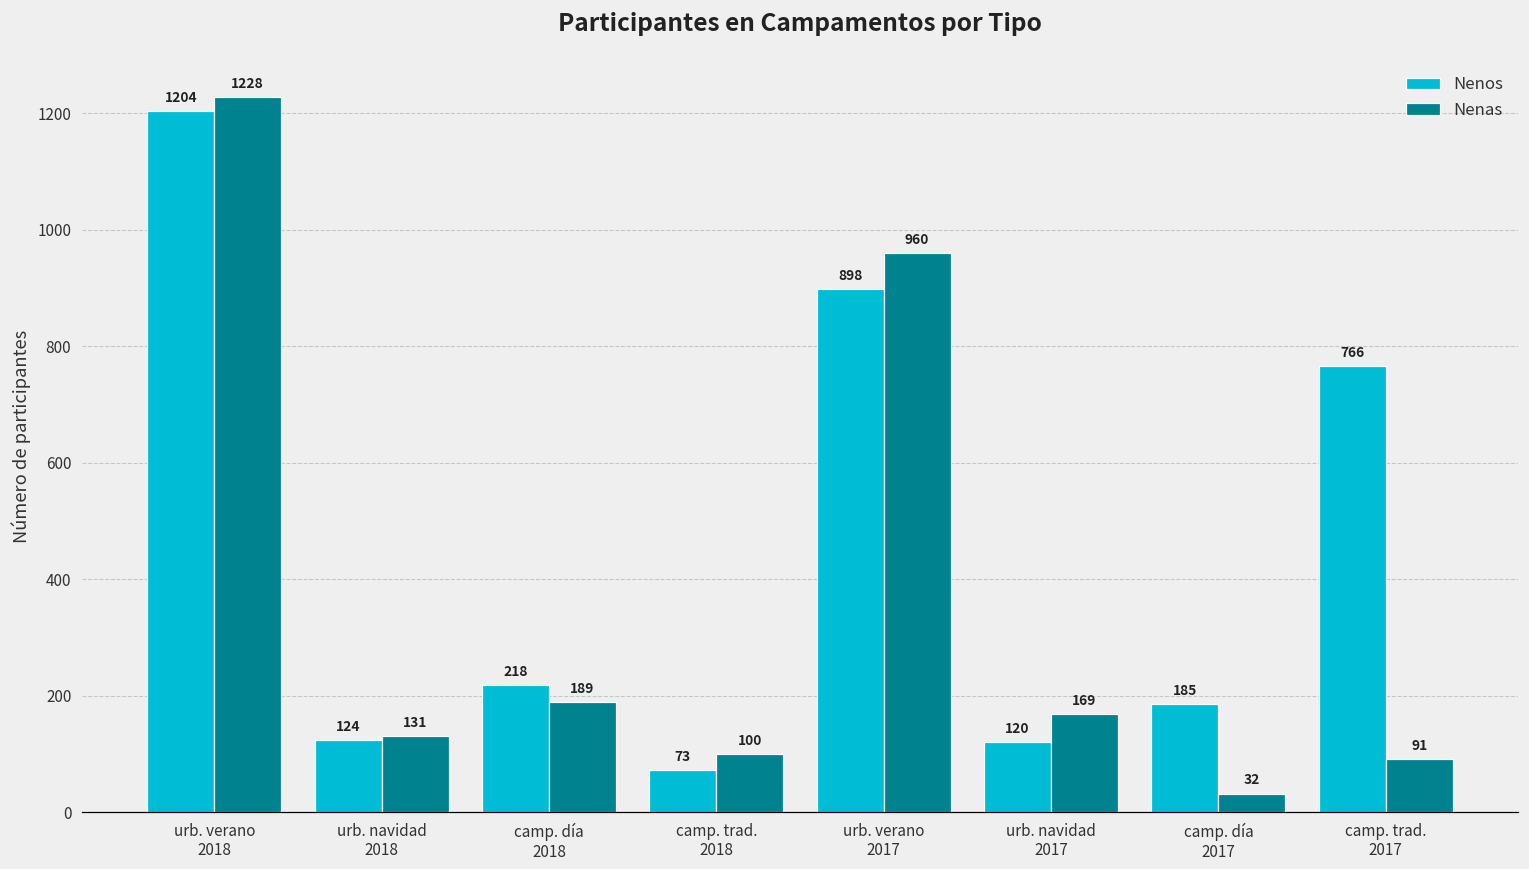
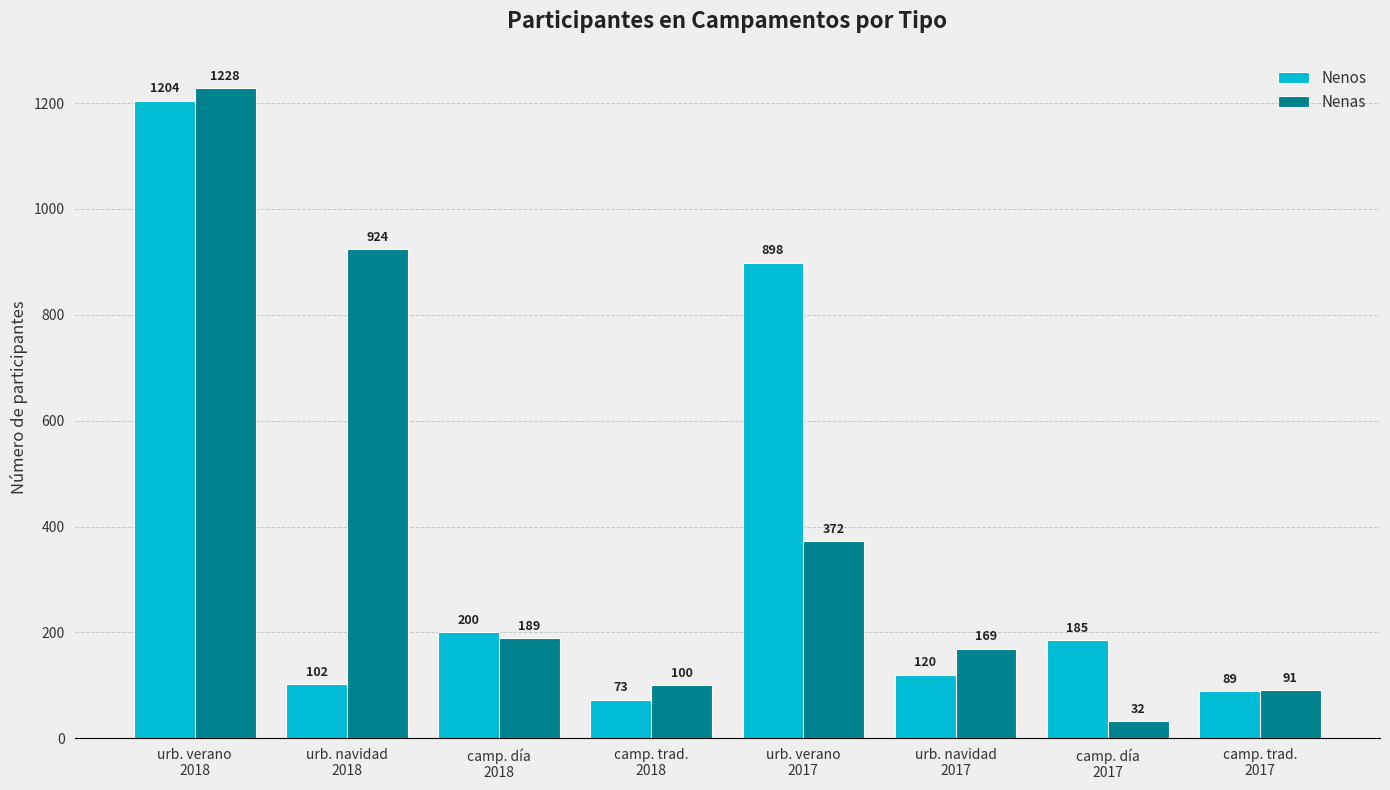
Nenos, urb. navidad 2018: 124 -> 102
Nenas, urb. navidad 2018: 131 -> 924
Nenos, camp. día 2018: 218 -> 200
Nenas, urb. verano 2017: 960 -> 372
Nenos, camp. trad. 2017: 766 -> 89
